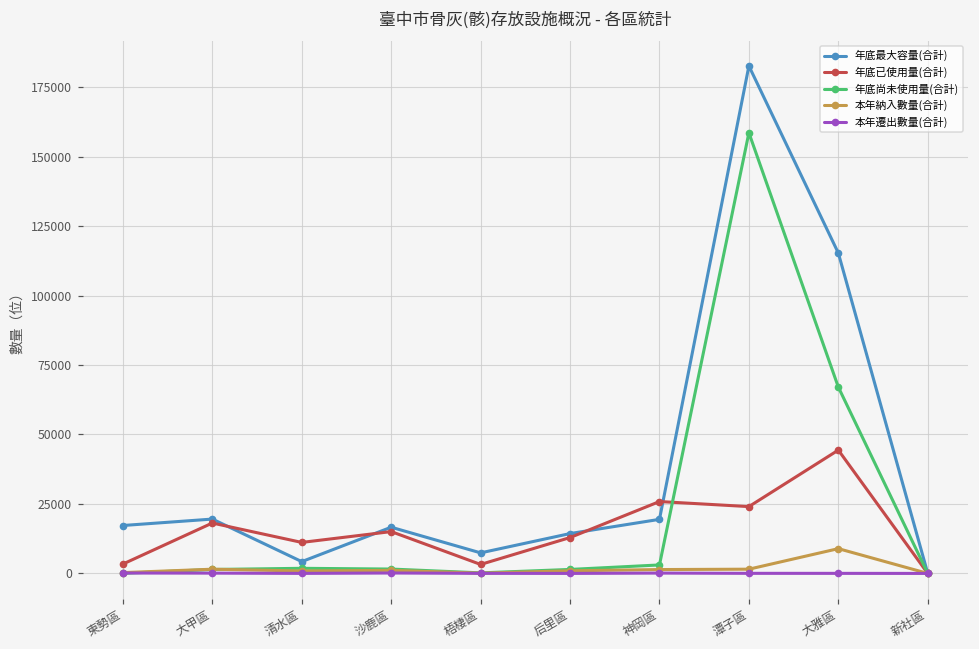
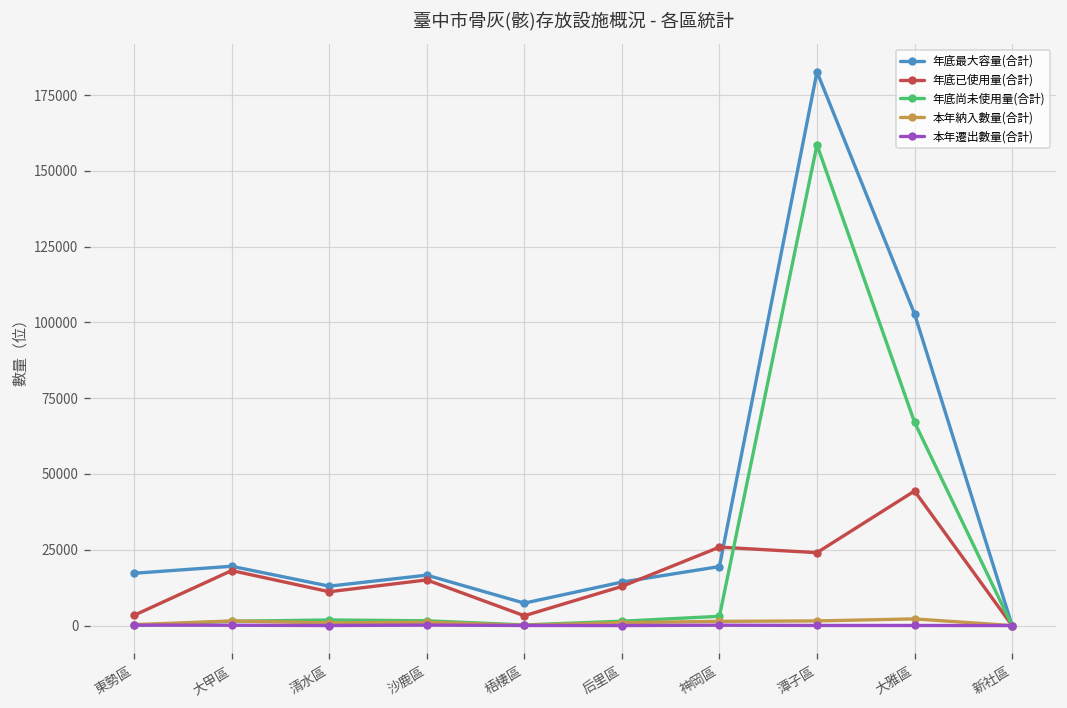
年底最大容量(合計), 清水區: 4000 -> 13000
年底最大容量(合計), 大雅區: 115000 -> 103000
本年納入數量(合計), 大雅區: 9000 -> 2000
